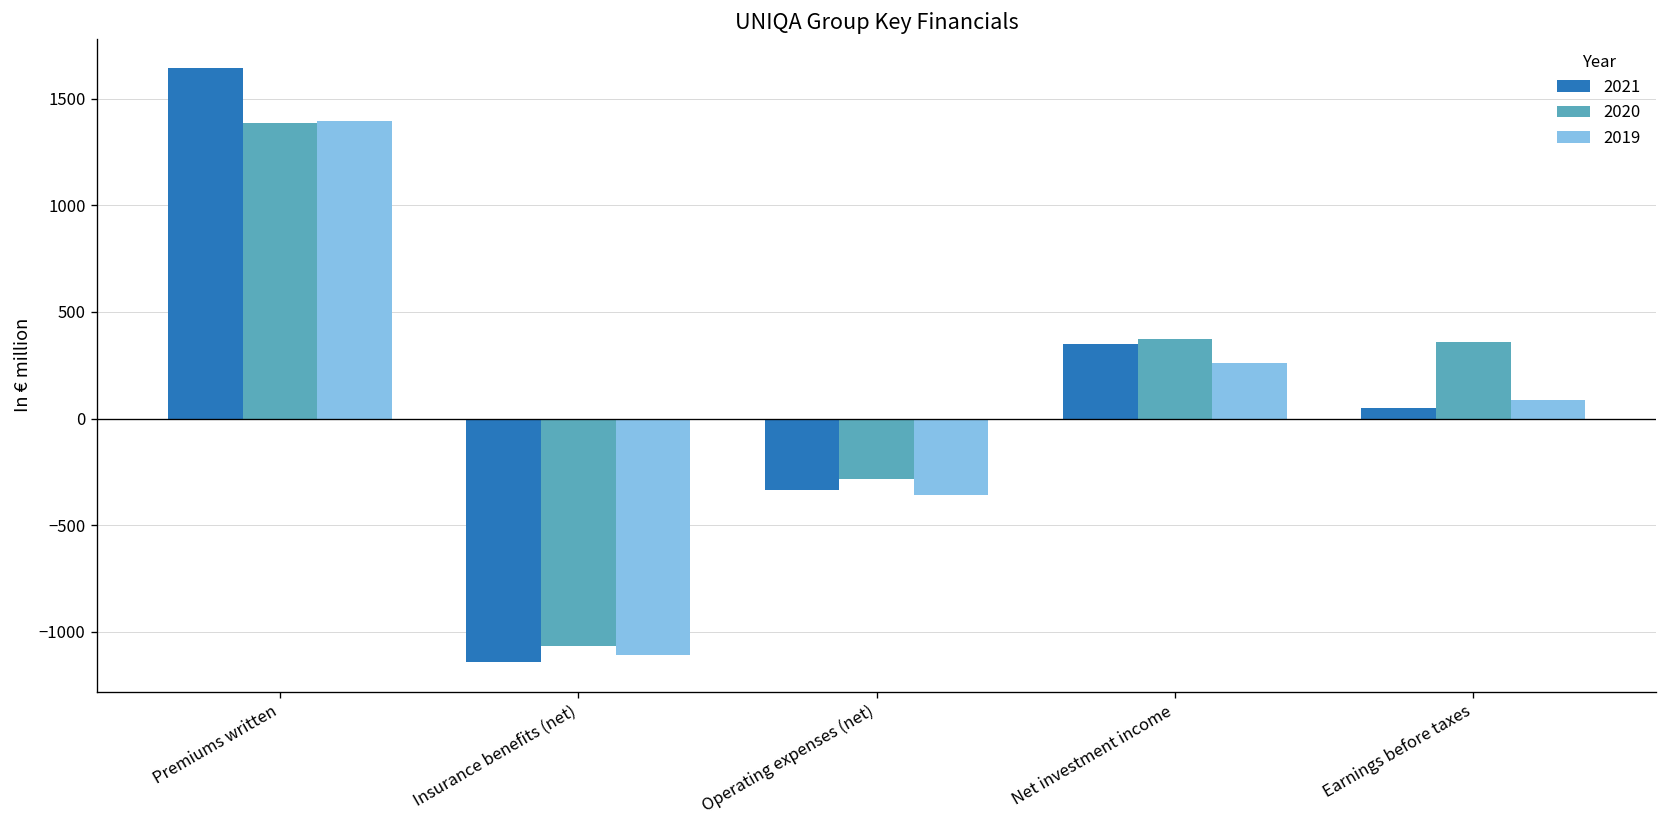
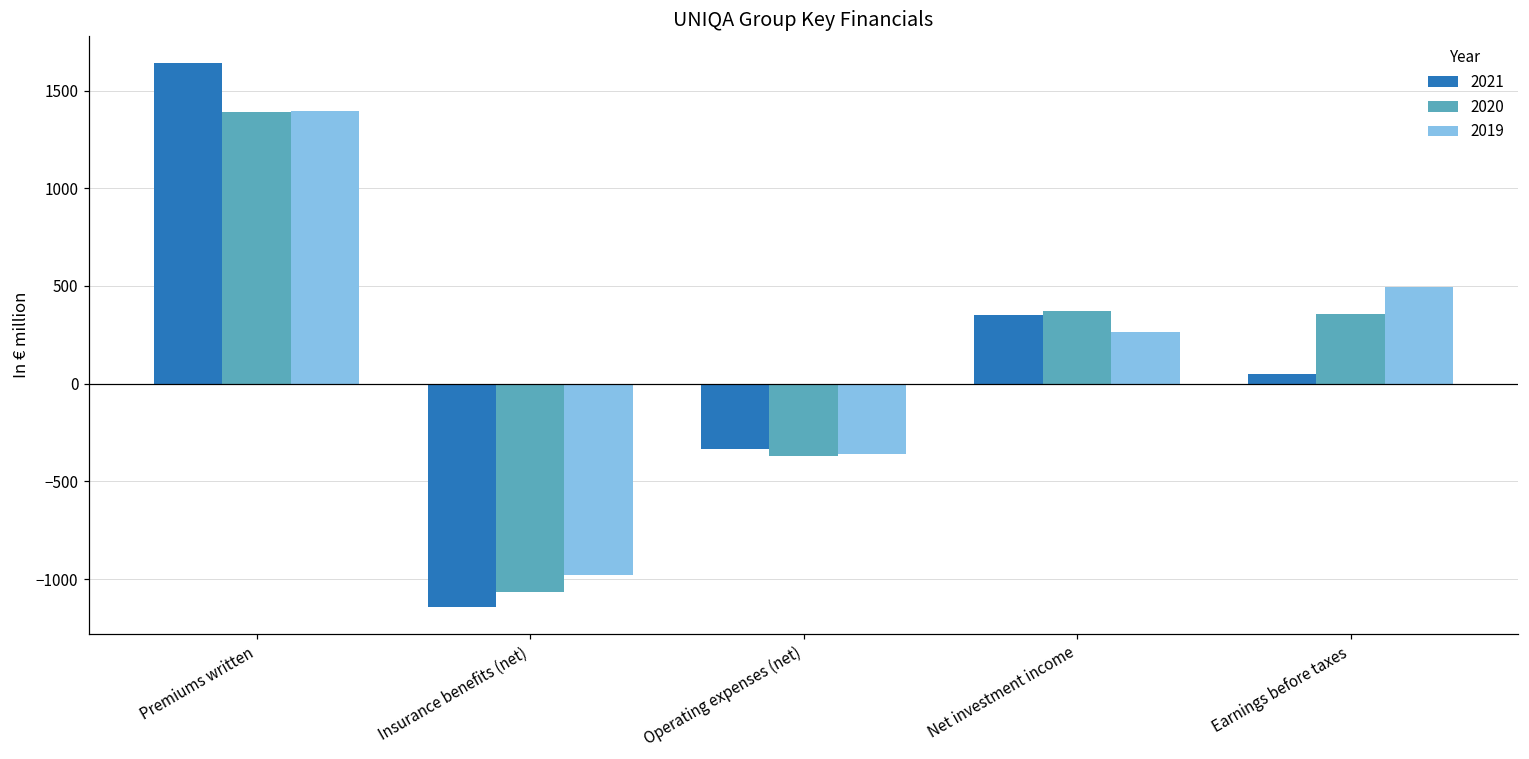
2019, Insurance benefits (net): -1110 -> -980
2020, Operating expenses (net): -290 -> -370
2019, Earnings before taxes: 80 -> 490
